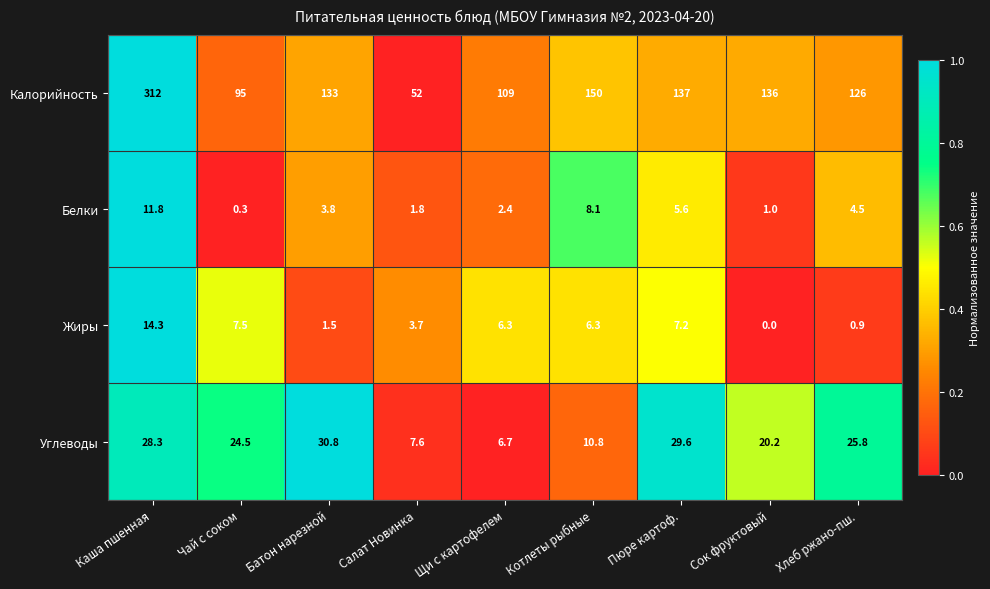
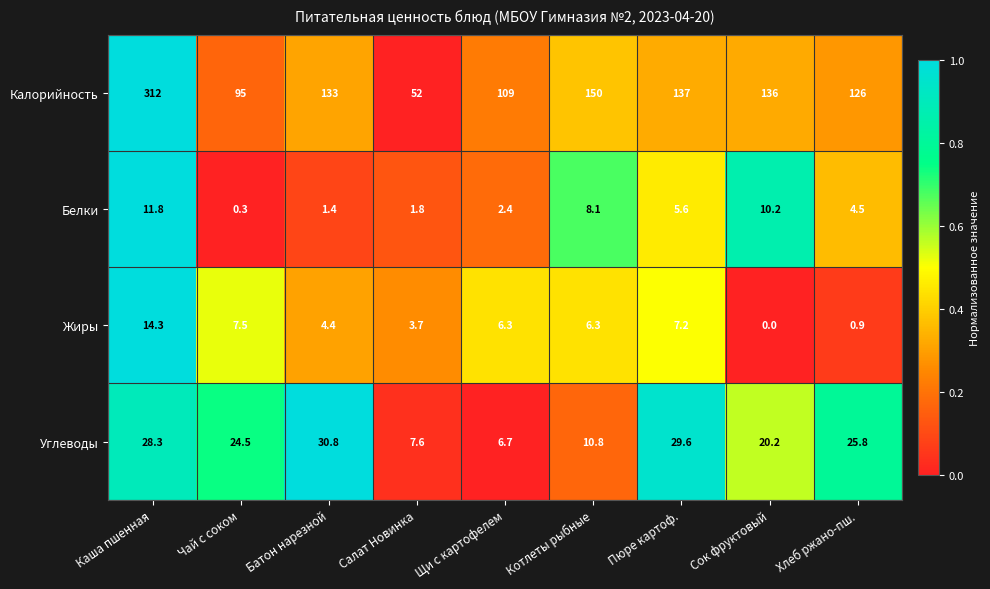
Белки, Батон нарезной: 3.8 -> 1.4
Белки, Сок фруктовый: 1.0 -> 10.2
Жиры, Батон нарезной: 1.5 -> 4.4
